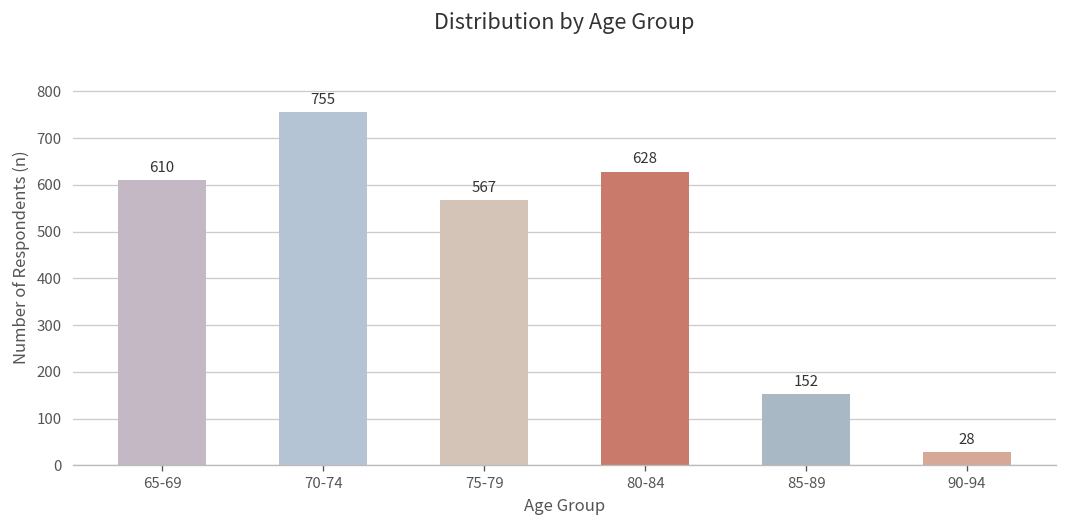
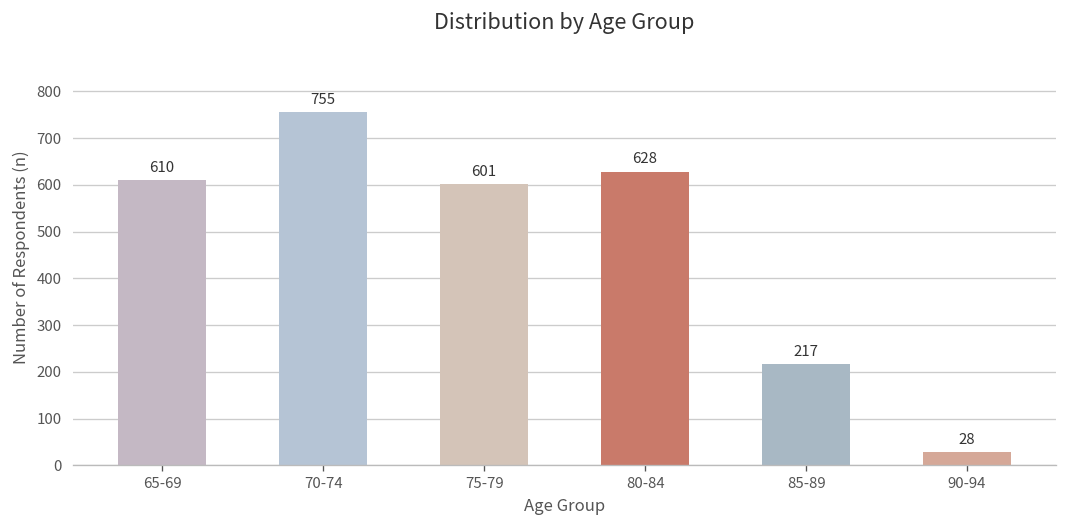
75-79: 567 -> 601
85-89: 152 -> 217
